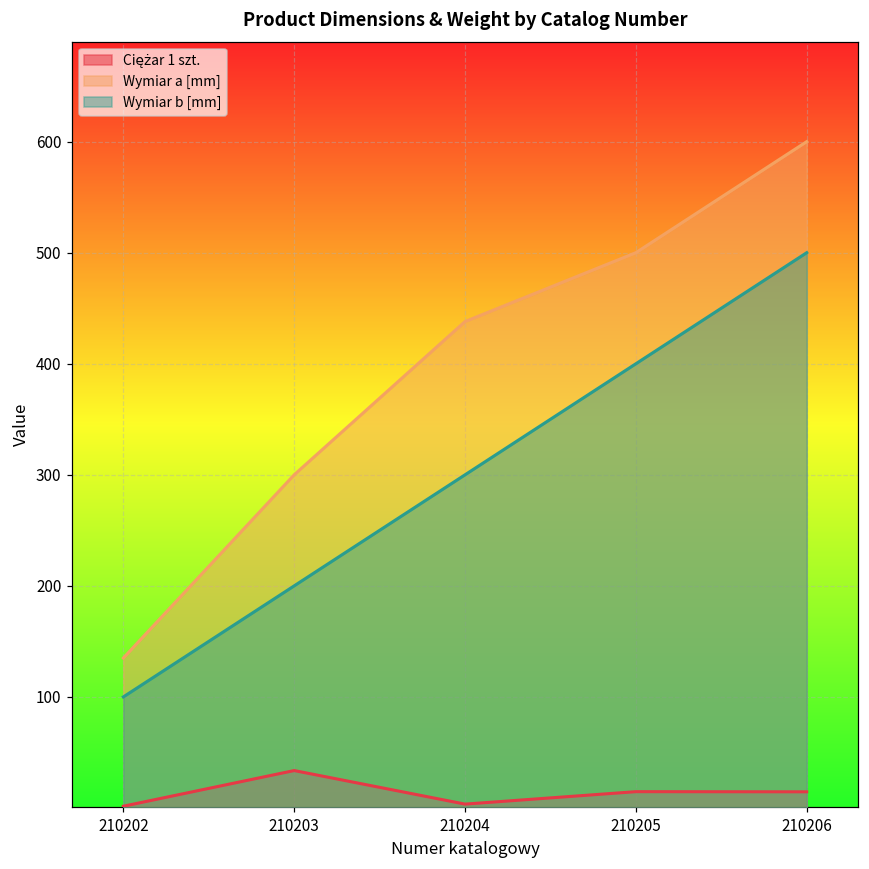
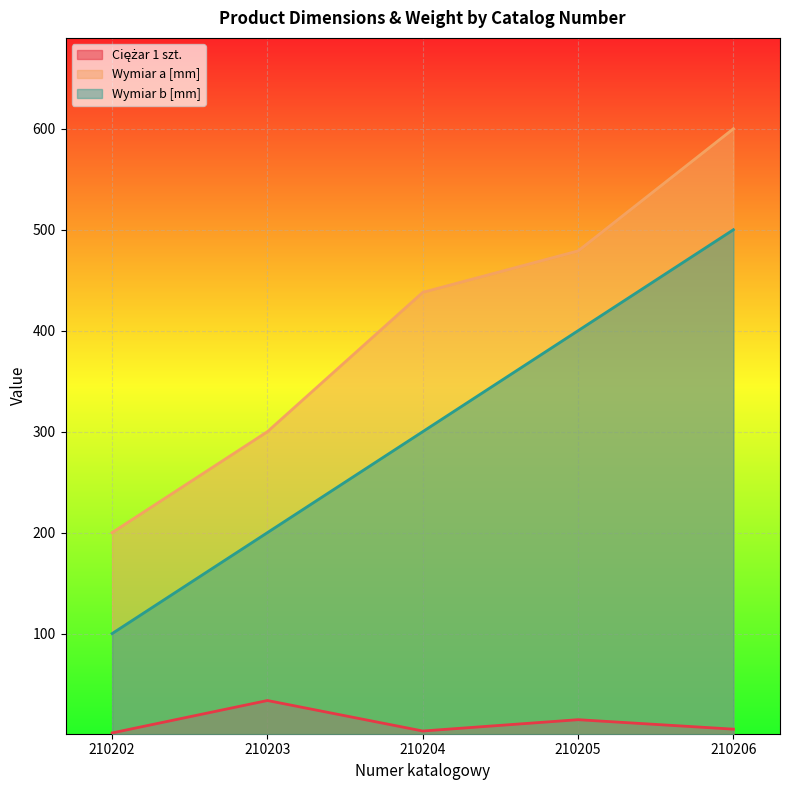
Wymiar a [mm], 210202: 135 -> 200
Wymiar a [mm], 210205: 500 -> 479
Ciężar 1 szt., 210206: 15 -> 5
